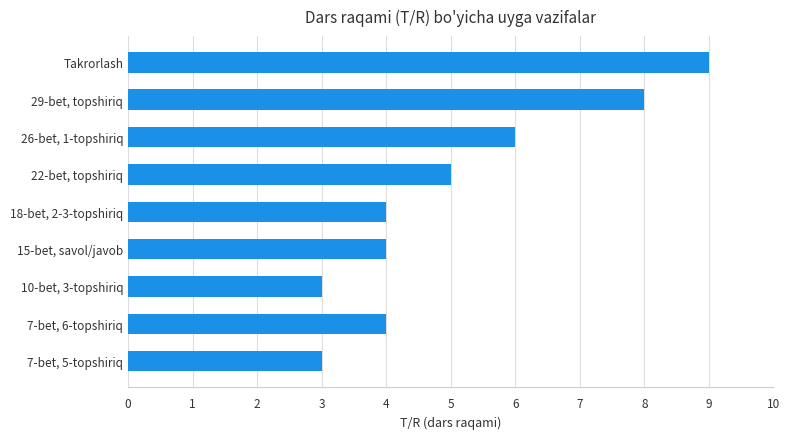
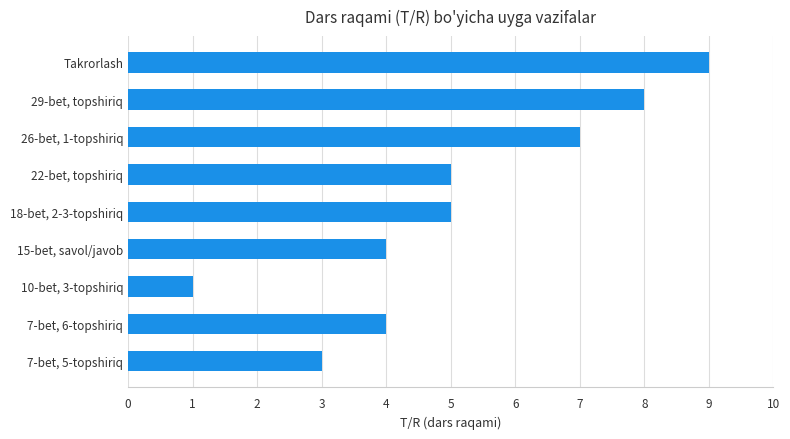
26-bet, 1-topshiriq: 6 -> 7
18-bet, 2-3-topshiriq: 4 -> 5
10-bet, 3-topshiriq: 3 -> 1
